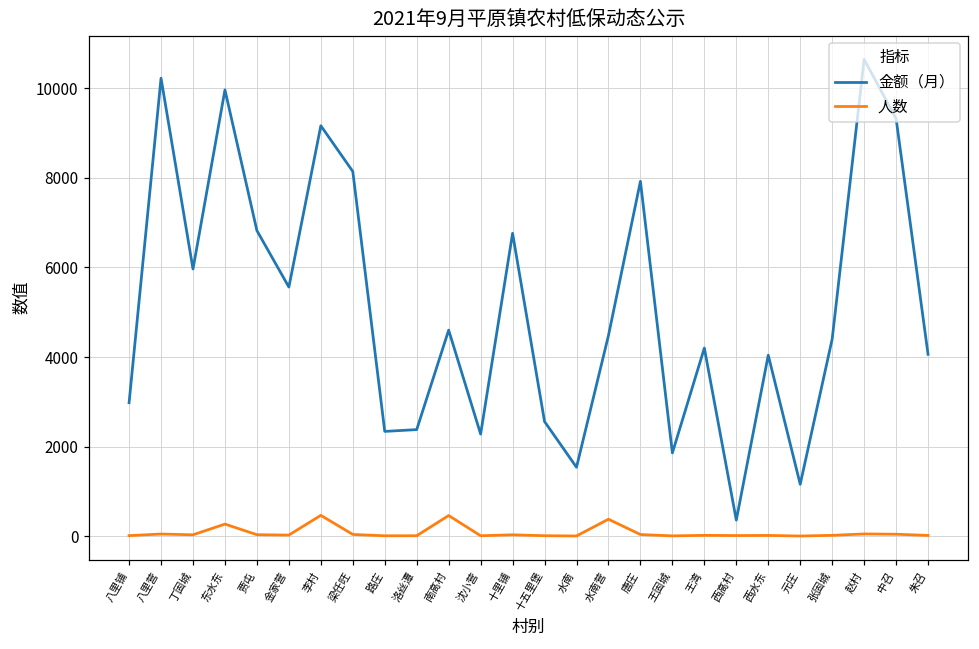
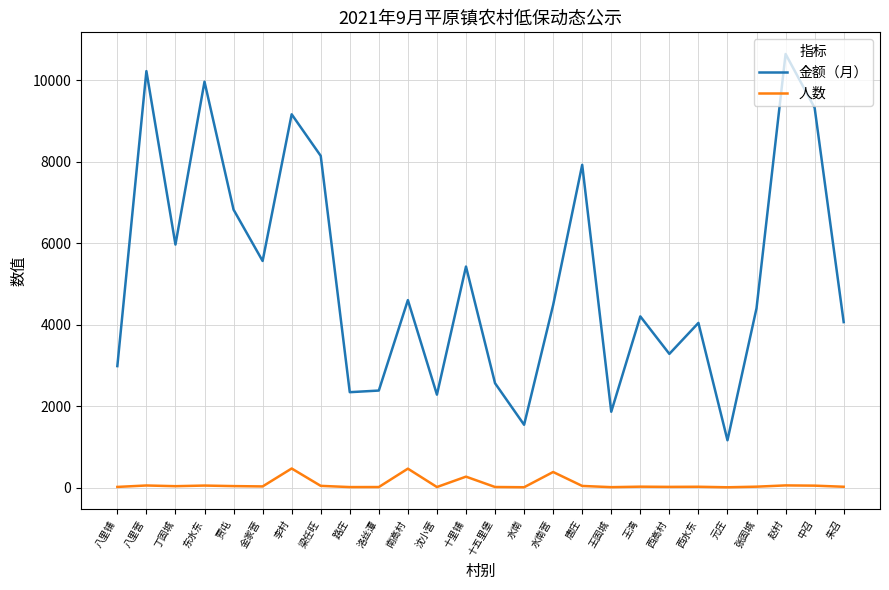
人数, 东水东: 300 -> 0
金额（月）, 十里铺: 6800 -> 5400
人数, 十里铺: 0 -> 300
金额（月）, 西高村: 400 -> 3300
